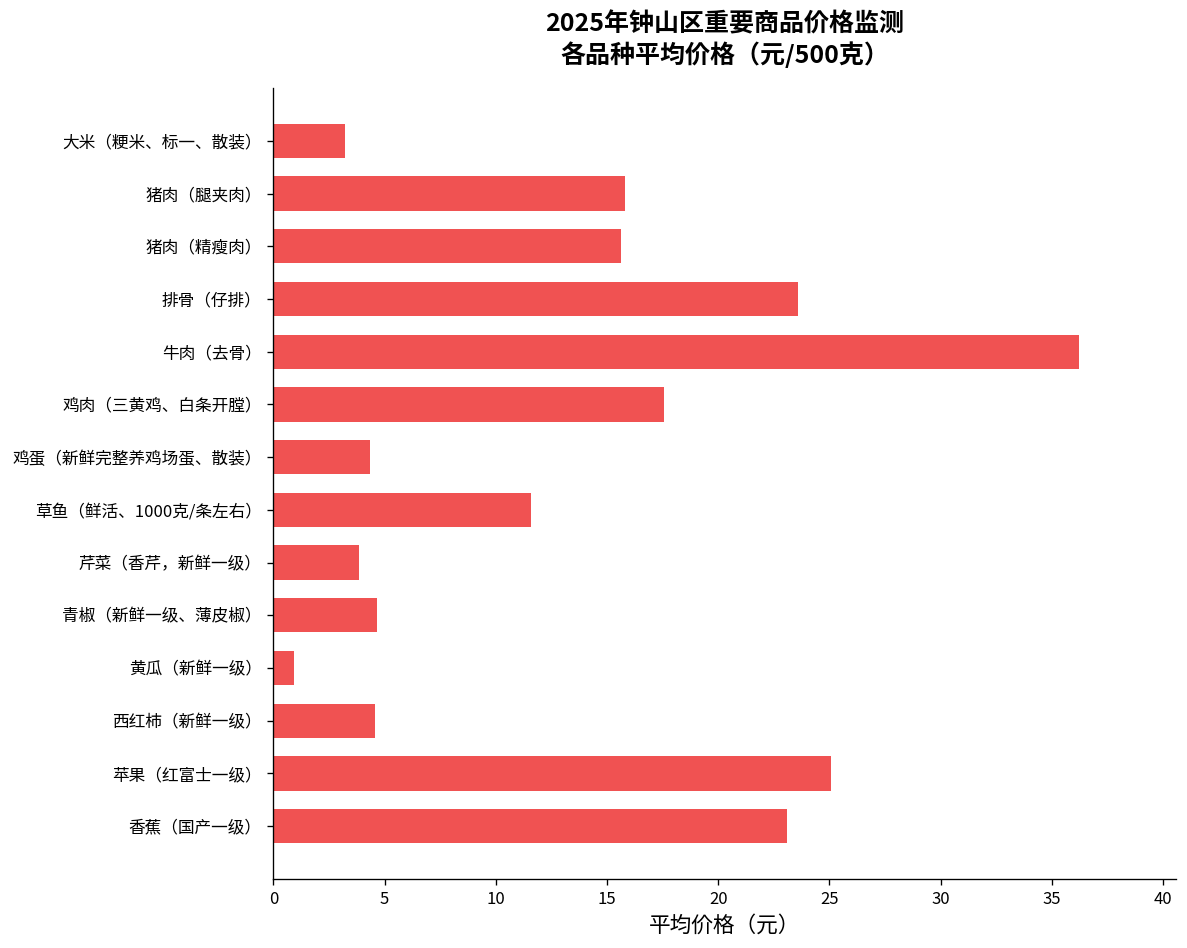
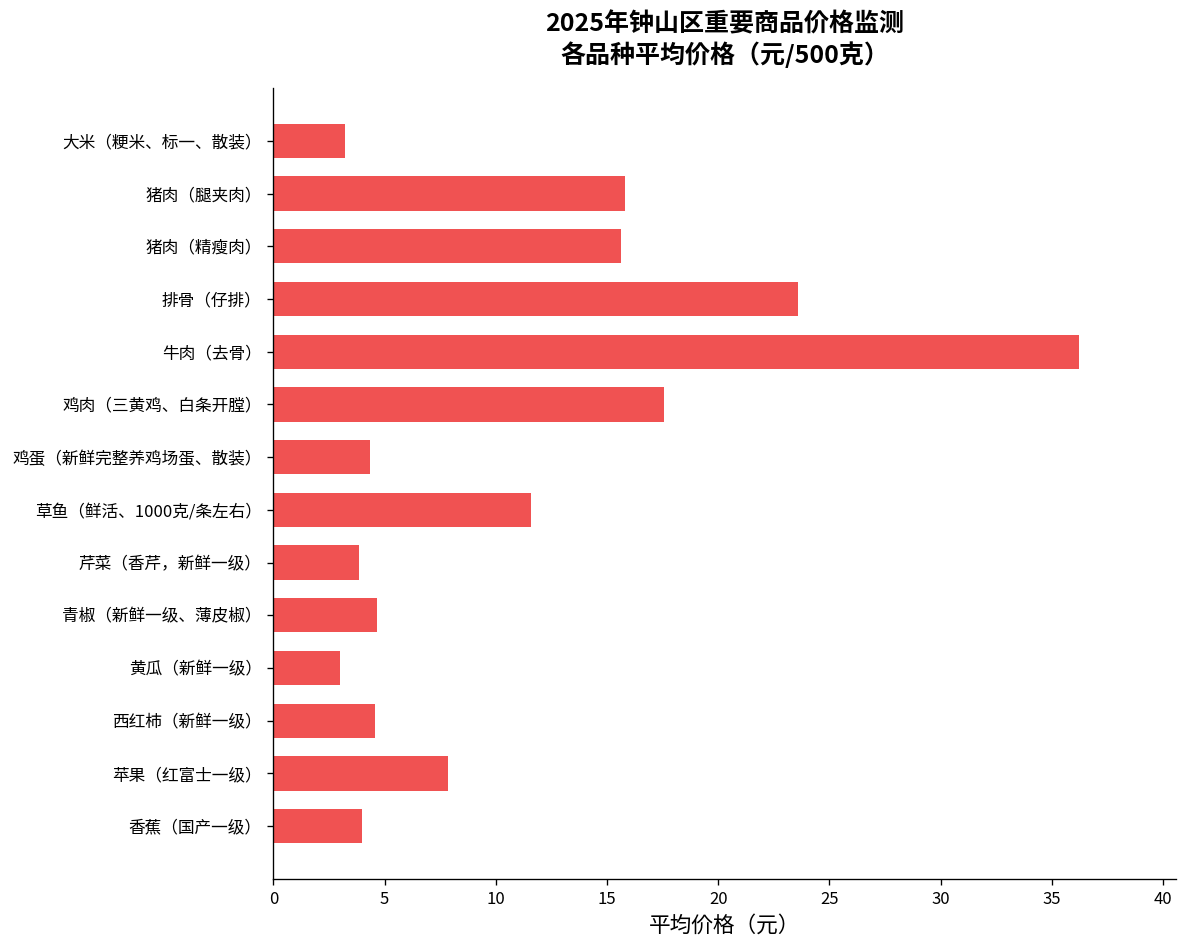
黄瓜（新鲜一级）: 0.9 -> 3.0
苹果（红富士一级）: 25.1 -> 7.9
香蕉（国产一级）: 23.1 -> 4.0
